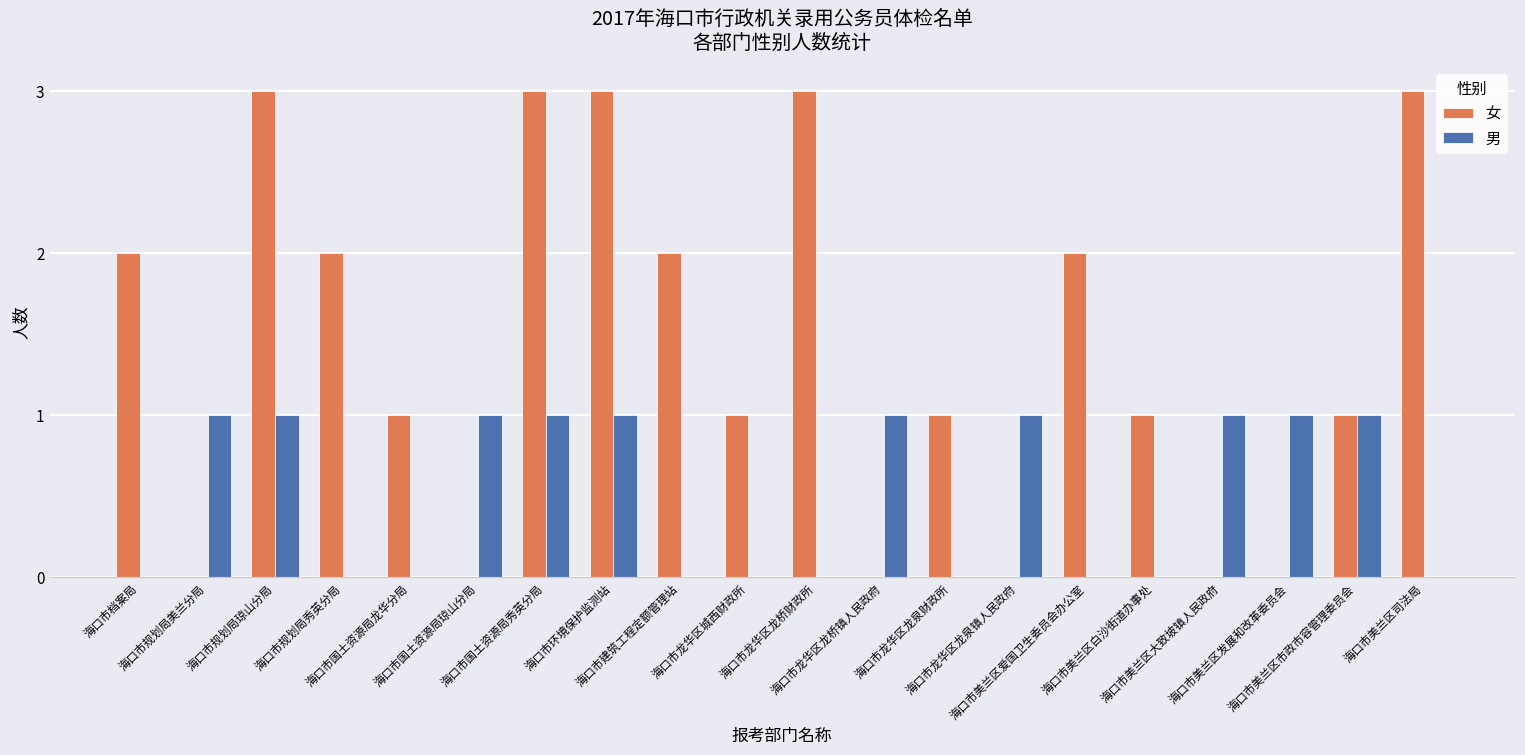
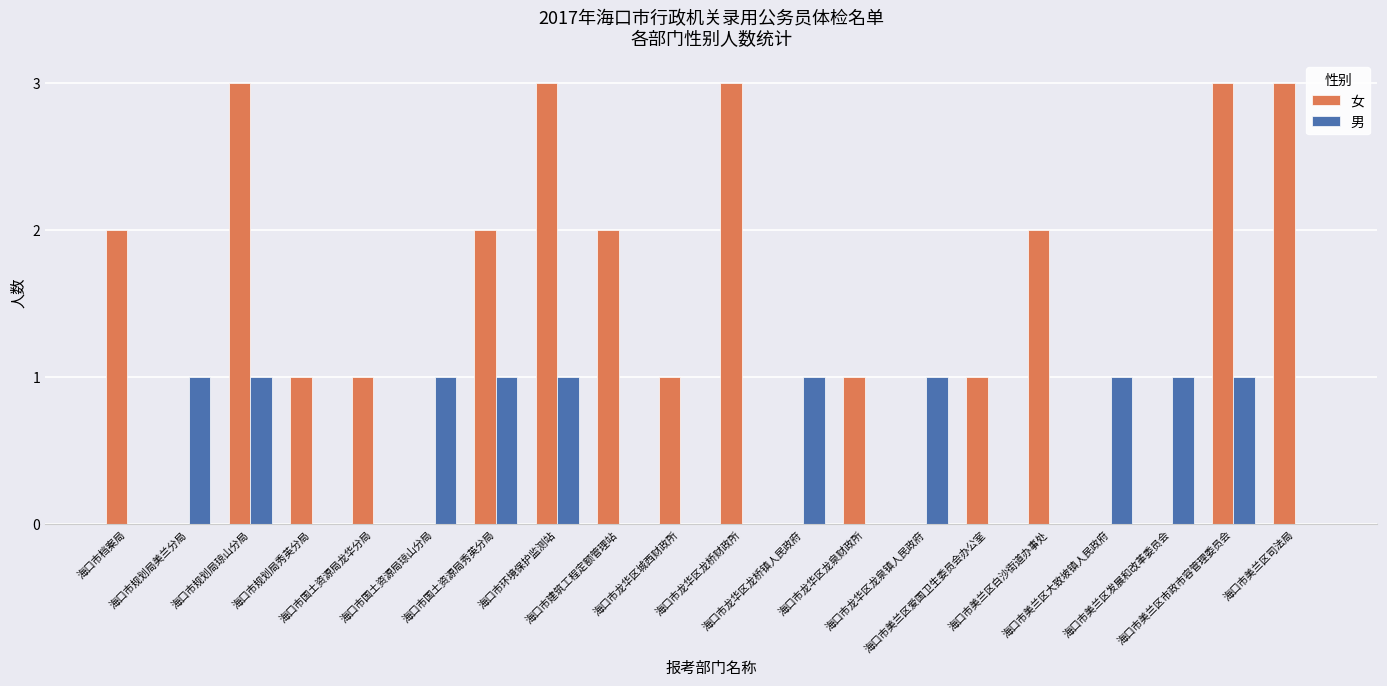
女, 海口市规划局秀英分局: 2 -> 1
女, 海口市国土资源局秀英分局: 3 -> 2
女, 海口市美兰区爱国卫生委员会办公室: 2 -> 1
女, 海口市美兰区白沙街道办事处: 1 -> 2
女, 海口市美兰区市政市容管理委员会: 1 -> 3
